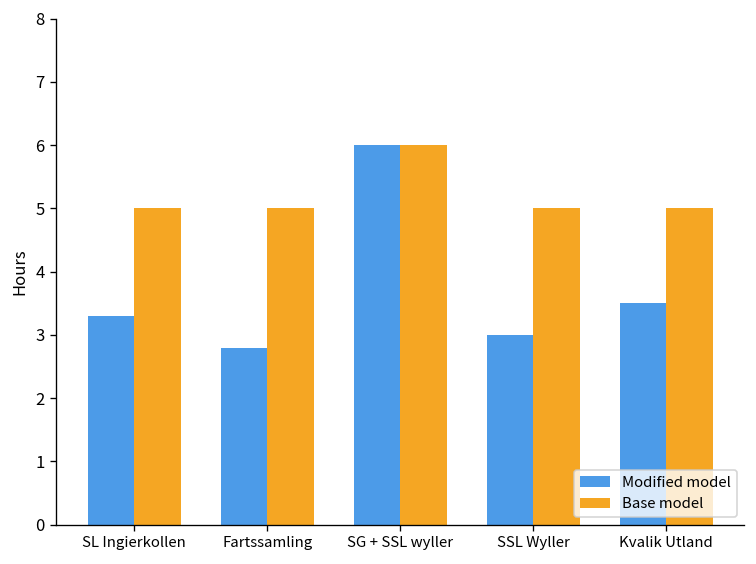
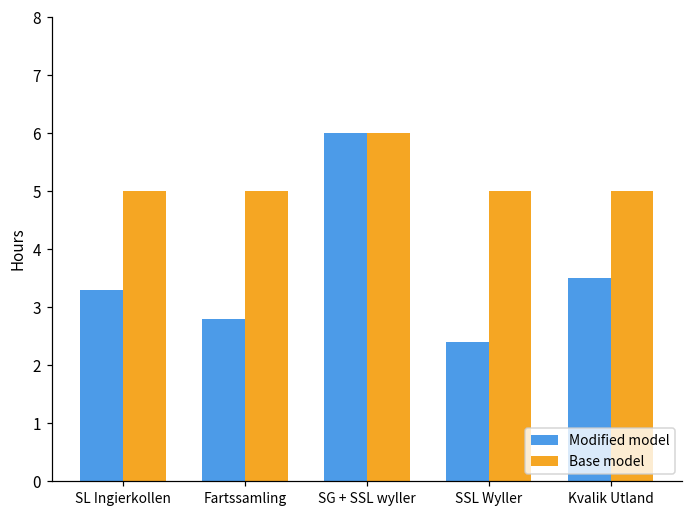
Modified model, SSL Wyller: 3.0 -> 2.4
